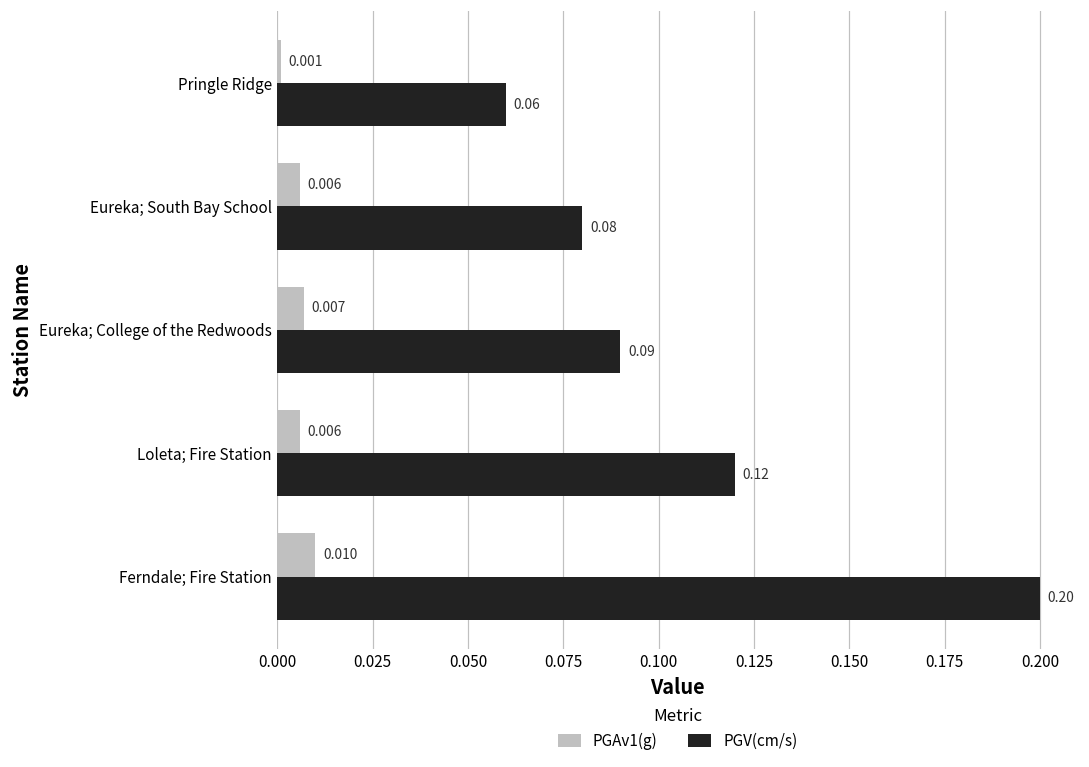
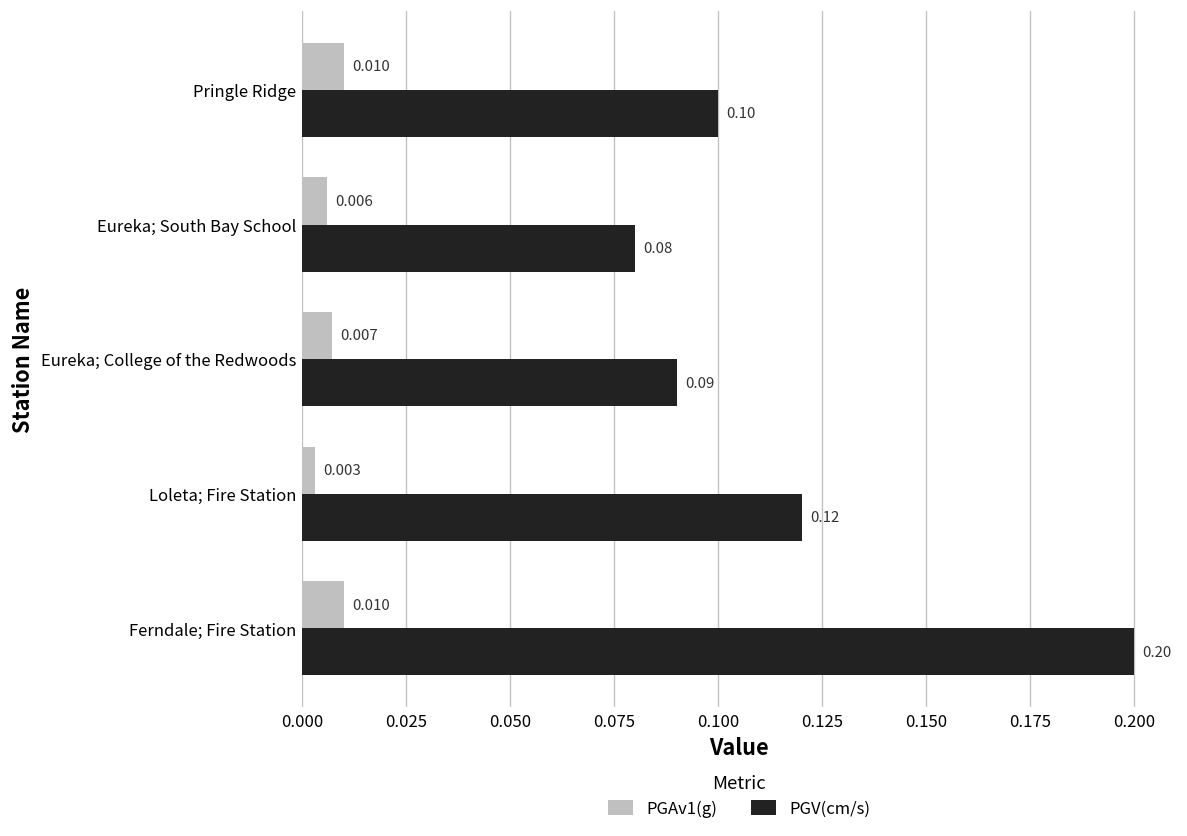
PGAv1(g), Pringle Ridge: 0.001 -> 0.010
PGV(cm/s), Pringle Ridge: 0.06 -> 0.10
PGAv1(g), Loleta; Fire Station: 0.006 -> 0.003
